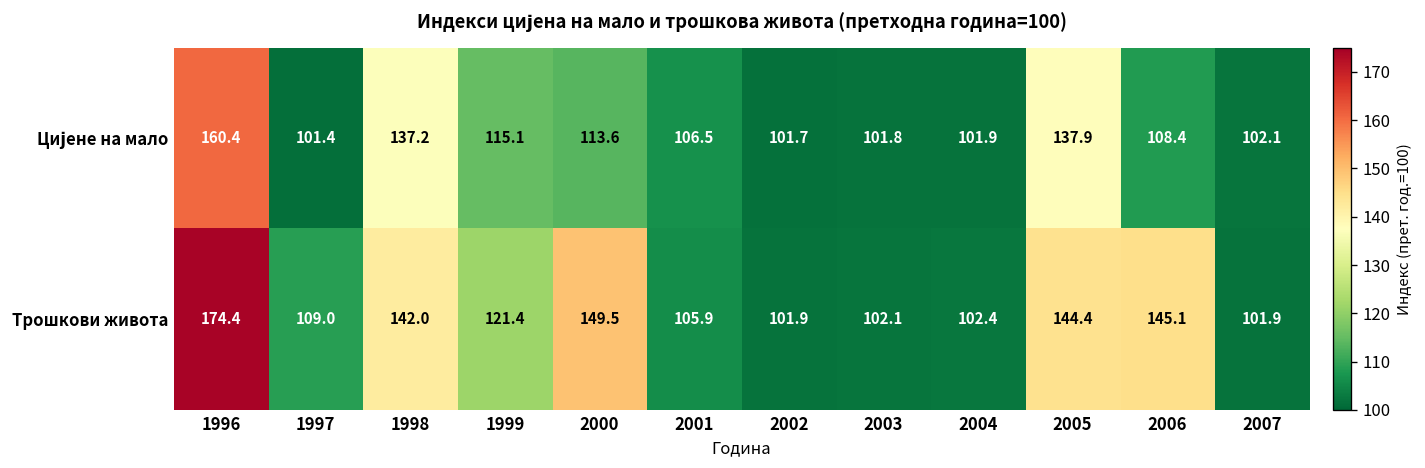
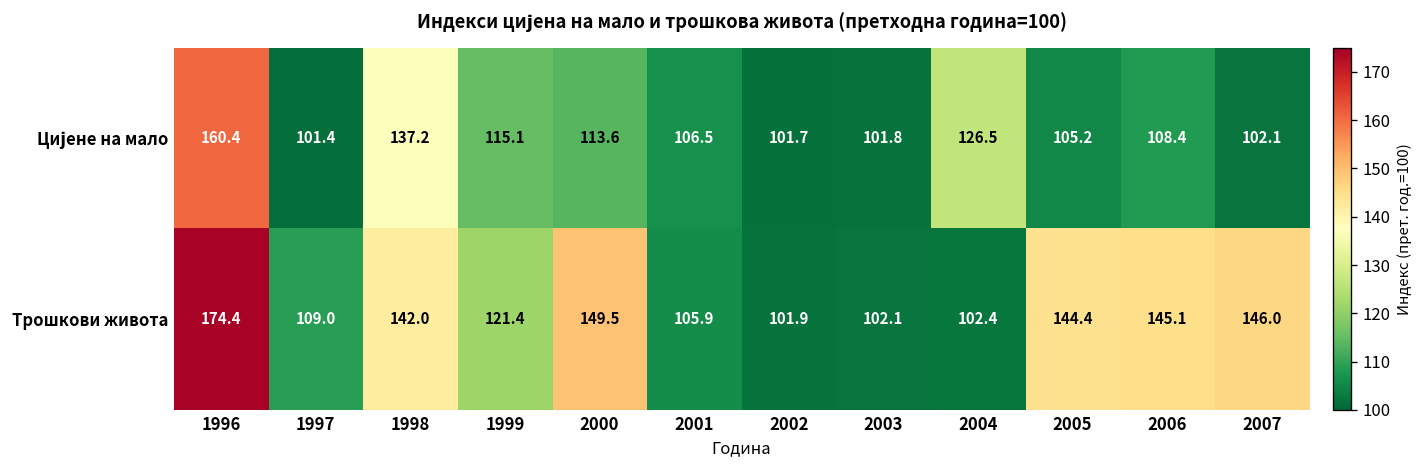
Цијене на мало, 2004: 101.9 -> 126.5
Цијене на мало, 2005: 137.9 -> 105.2
Трошкови живота, 2007: 101.9 -> 146.0
